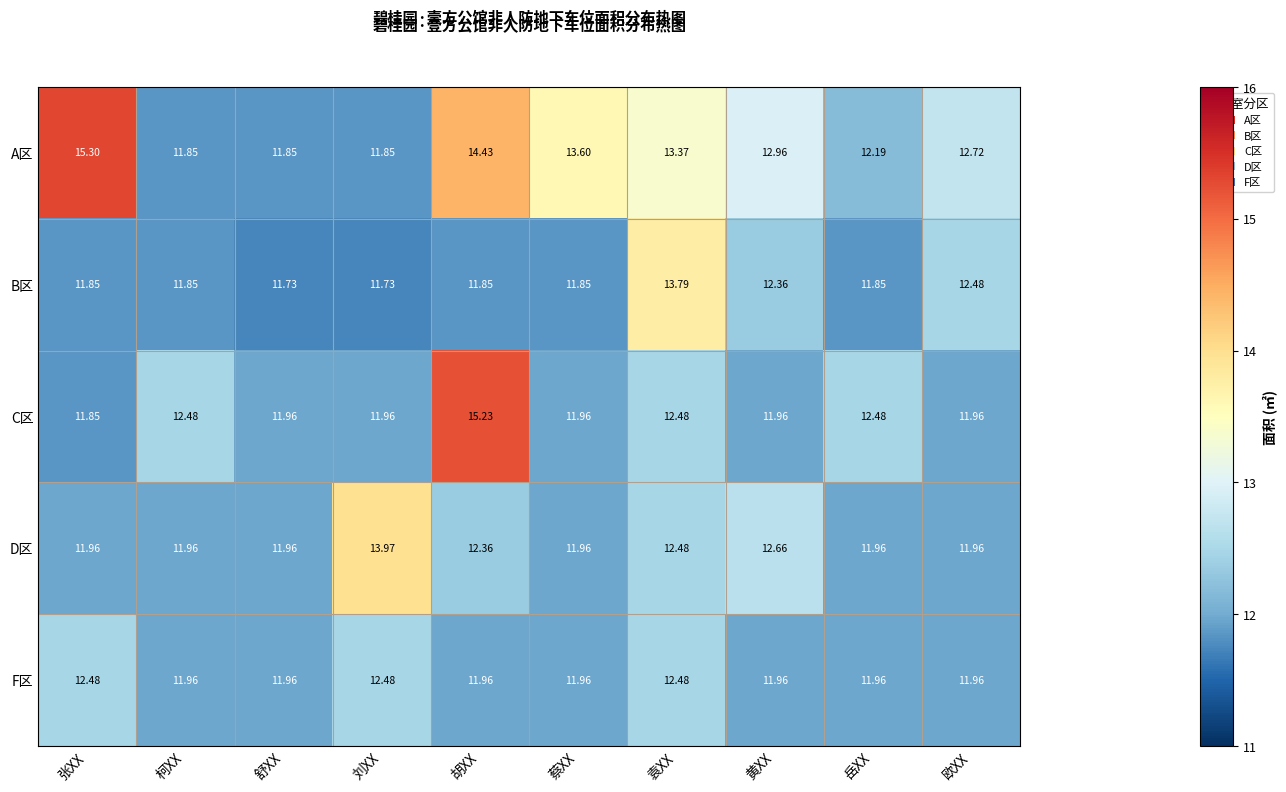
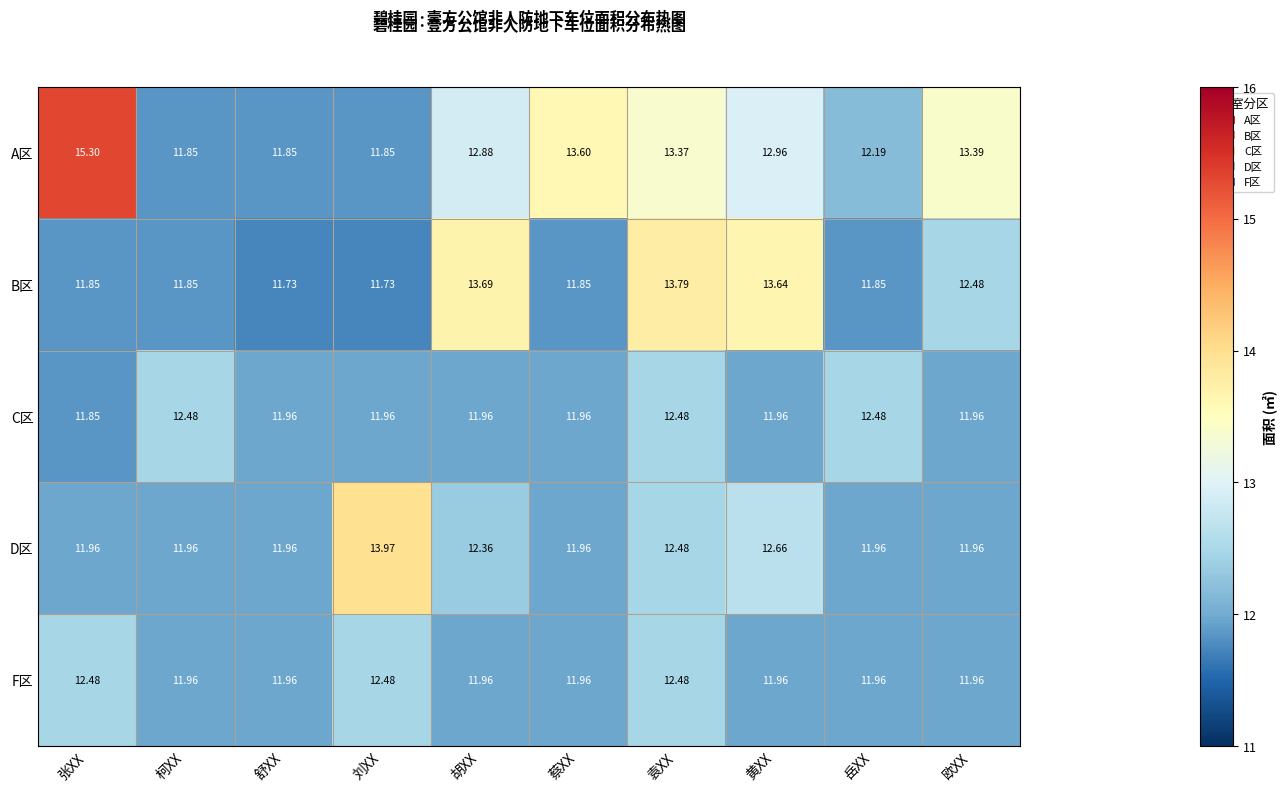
A区, 胡XX: 14.43 -> 12.88
A区, 欧XX: 12.72 -> 13.39
B区, 胡XX: 11.85 -> 13.69
B区, 黄XX: 12.36 -> 13.64
C区, 胡XX: 15.23 -> 11.96
